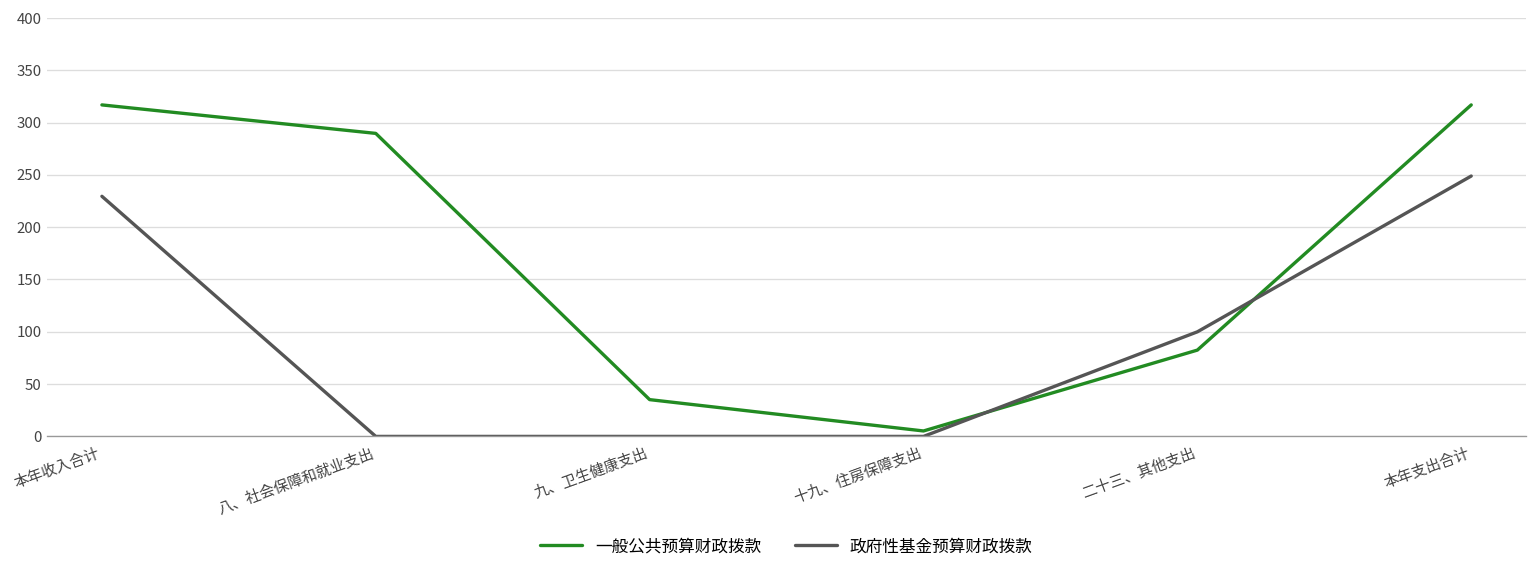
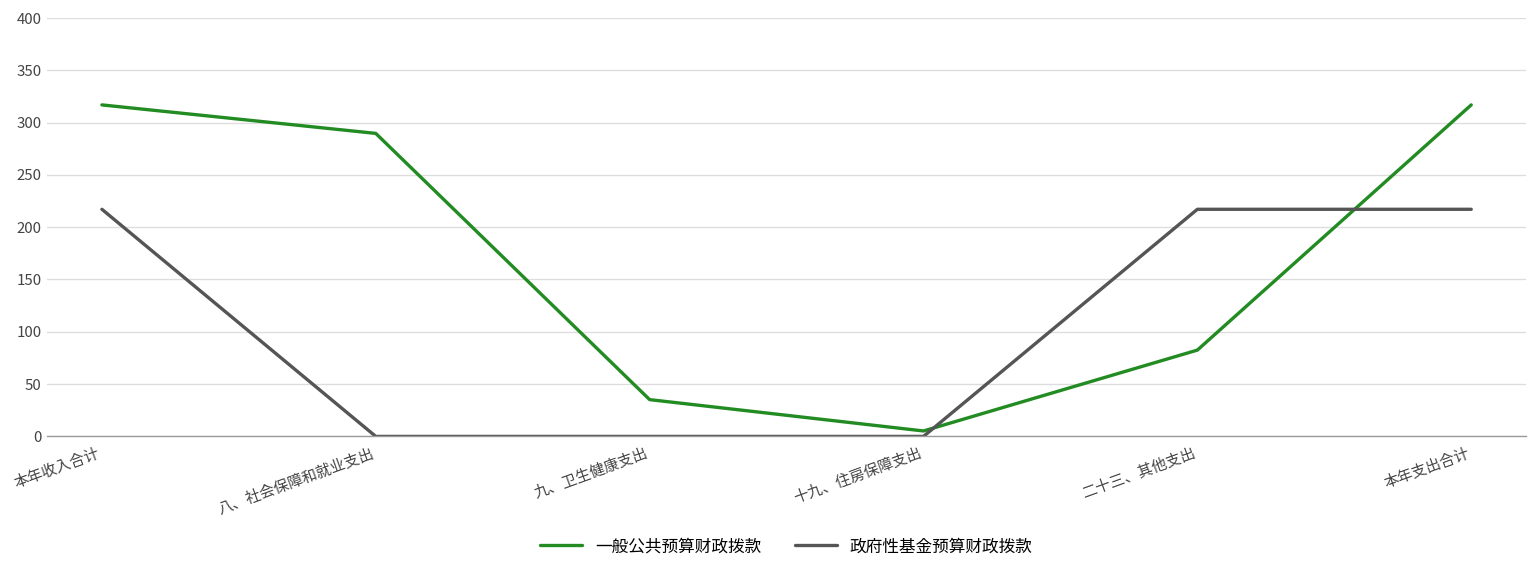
政府性基金预算财政拨款, 本年收入合计: 230 -> 220
政府性基金预算财政拨款, 二十三、其他支出: 100 -> 220
政府性基金预算财政拨款, 本年支出合计: 250 -> 220
